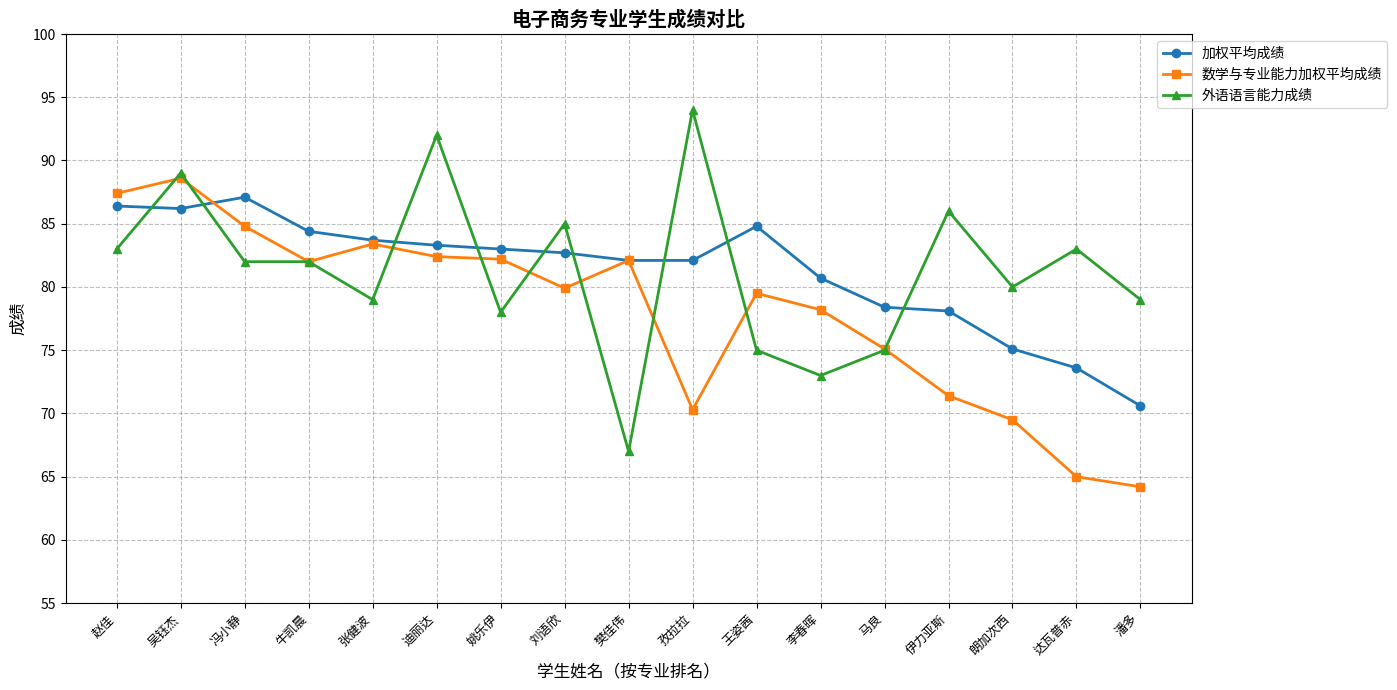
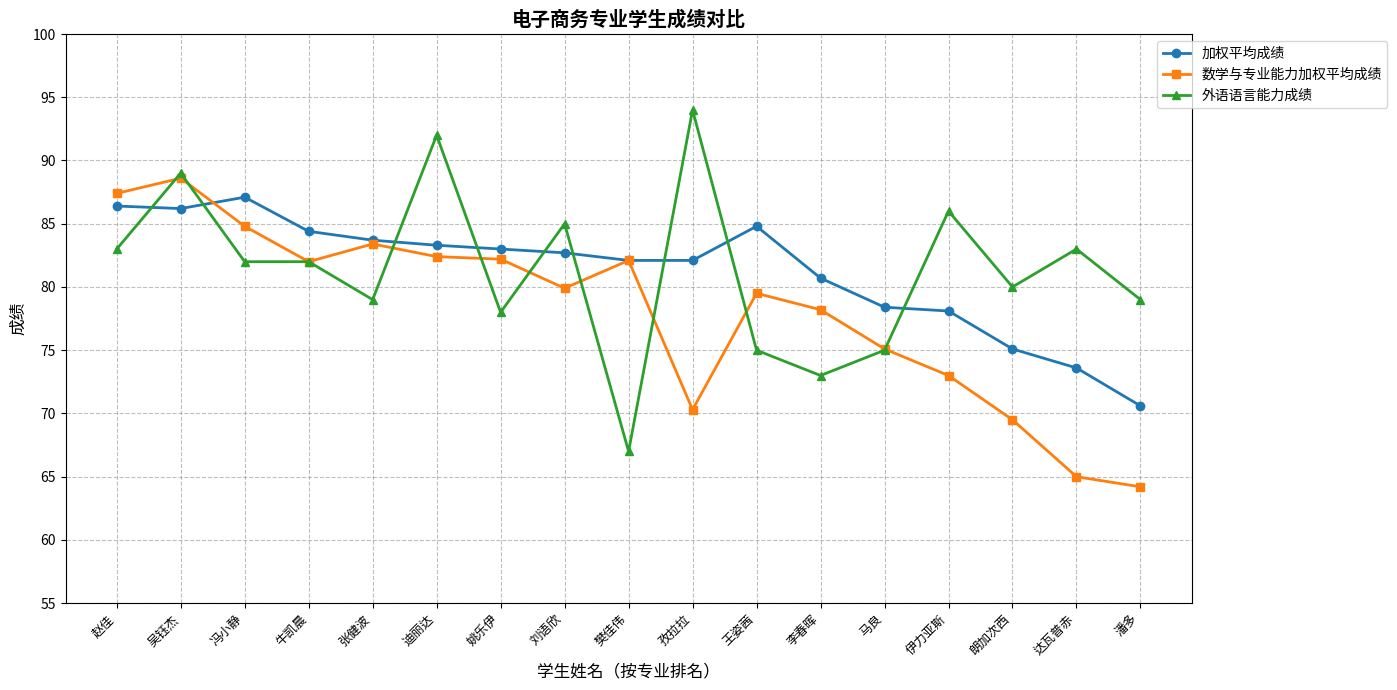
数学与专业能力加权平均成绩, 伊力亚斯: 71.4 -> 73.0
